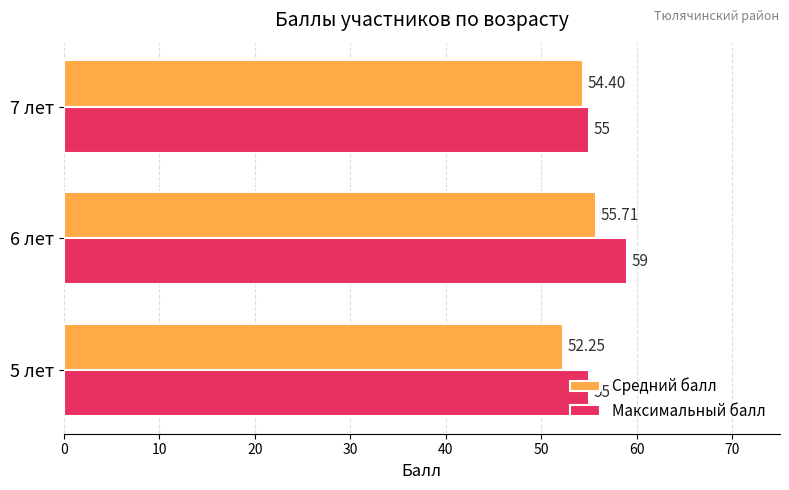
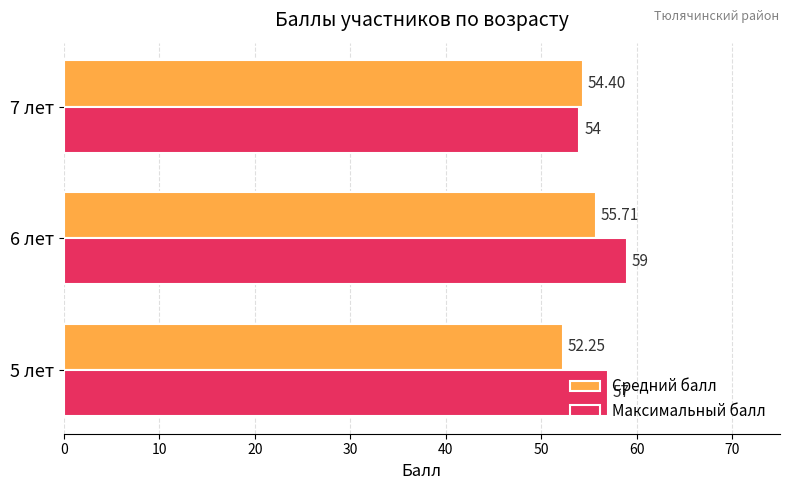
Максимальный балл, 7 лет: 55 -> 54
Максимальный балл, 5 лет: 55 -> 57
